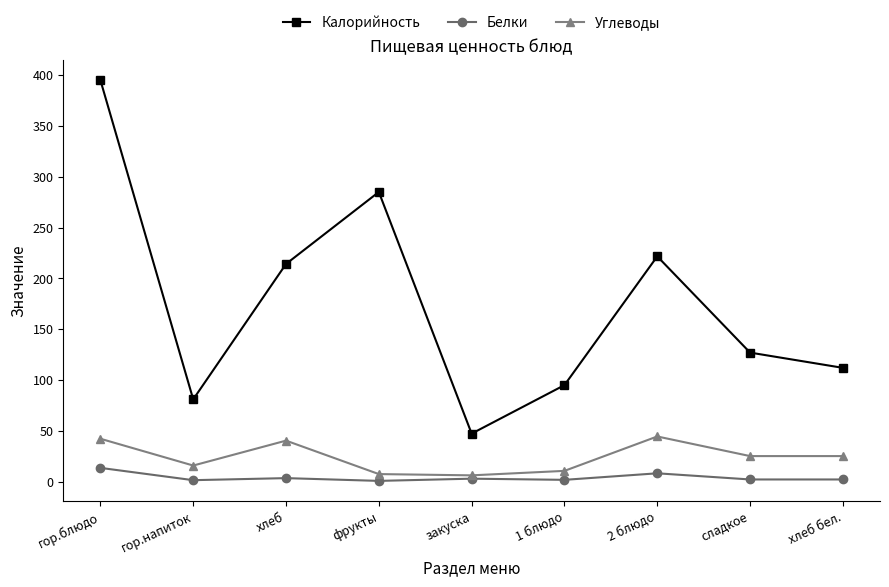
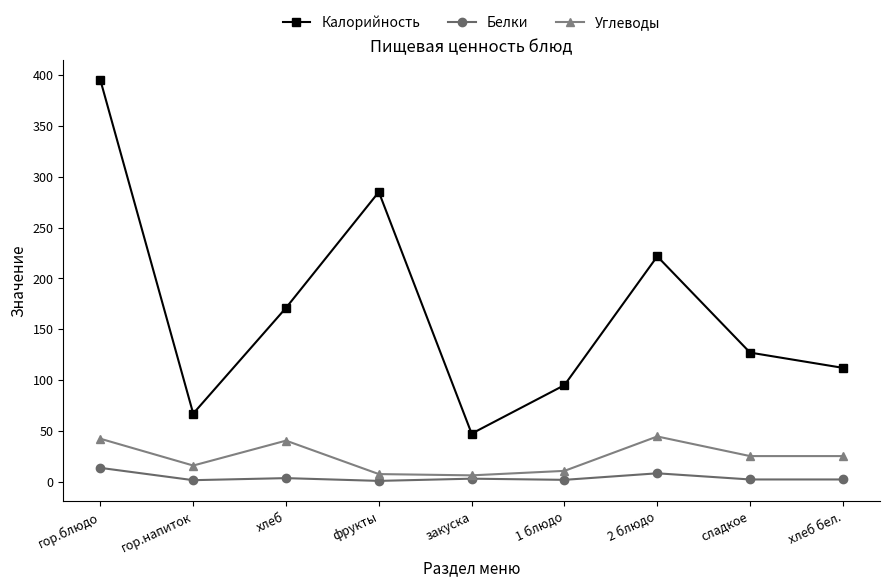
Калорийность, гор.напиток: 81 -> 67
Калорийность, хлеб: 214 -> 171
